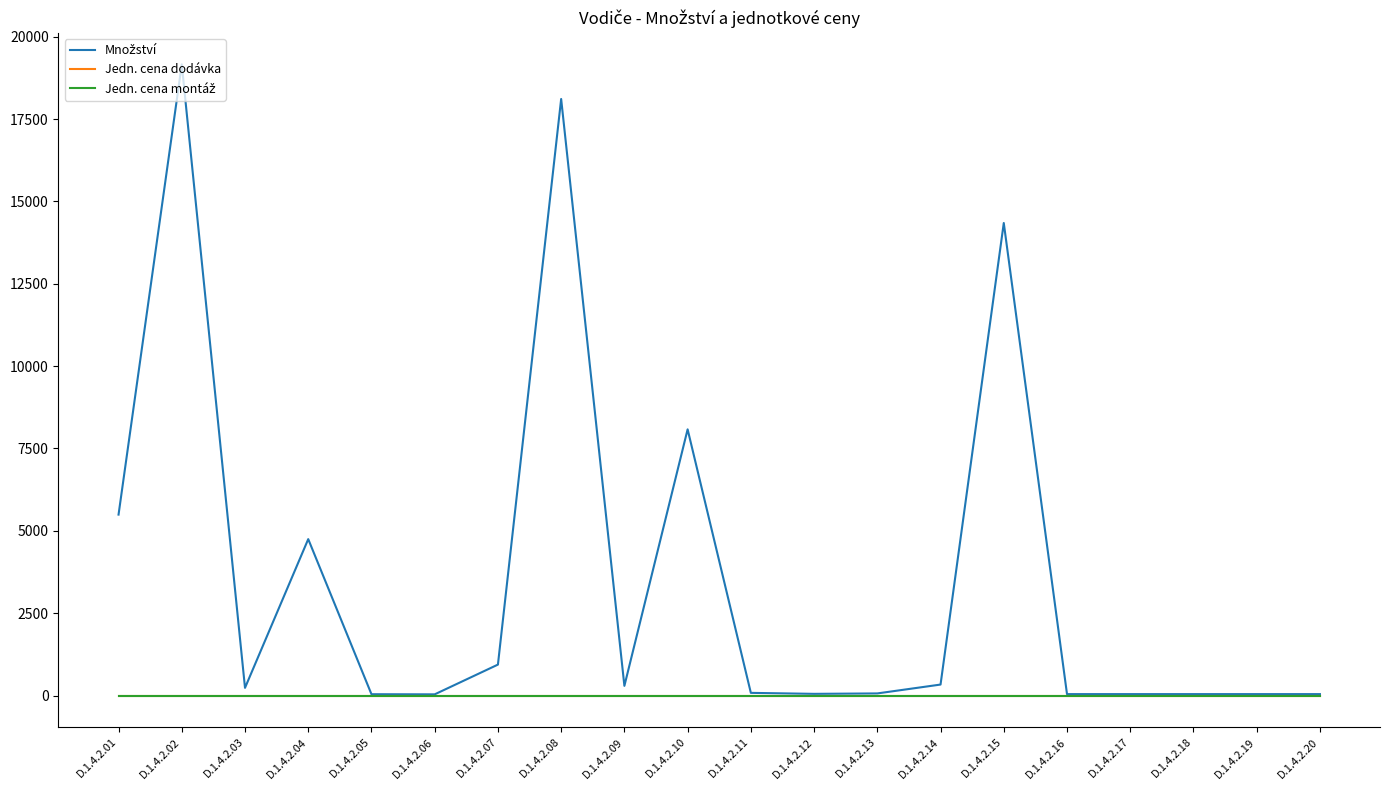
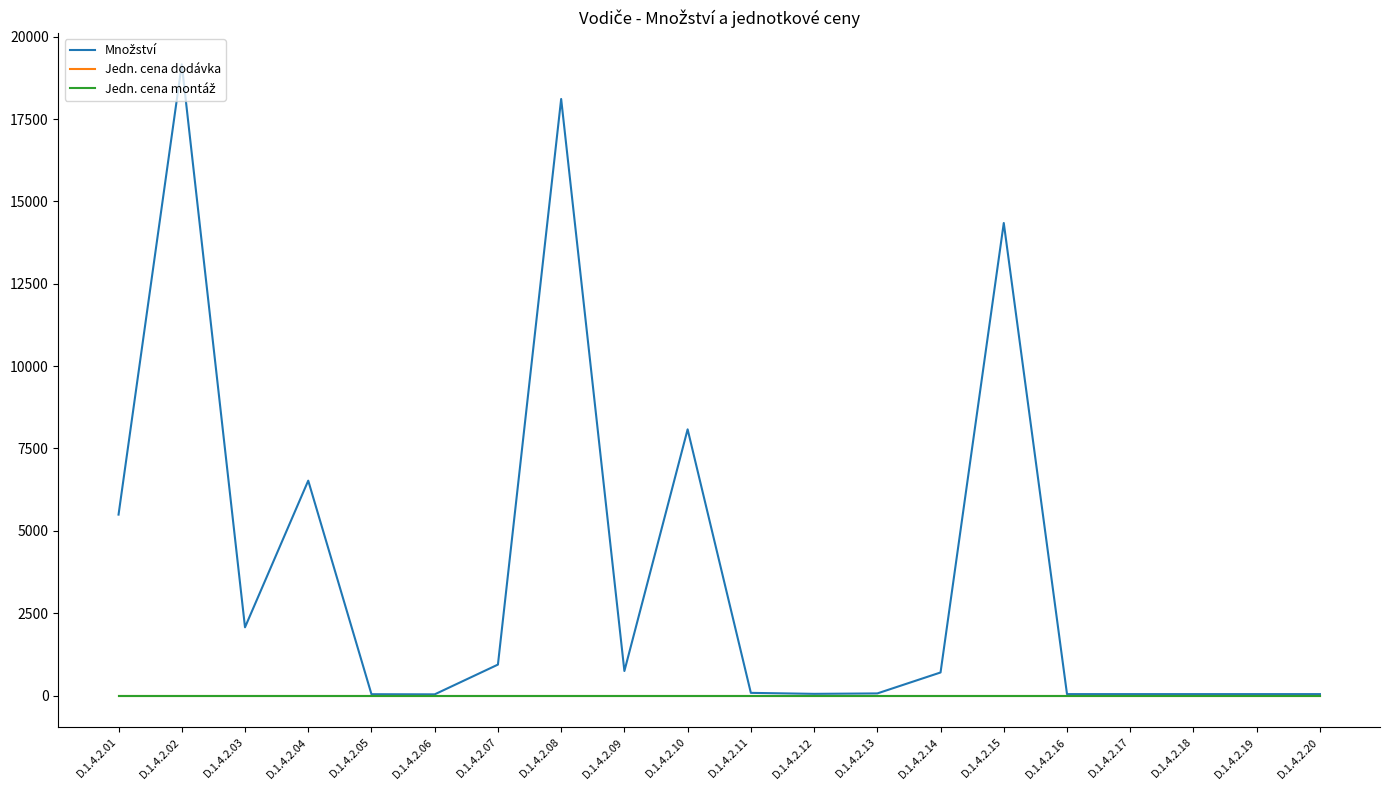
Množství, D.1.4.2.03: 200 -> 2100
Množství, D.1.4.2.04: 4700 -> 6500
Množství, D.1.4.2.09: 300 -> 700
Množství, D.1.4.2.14: 300 -> 700
